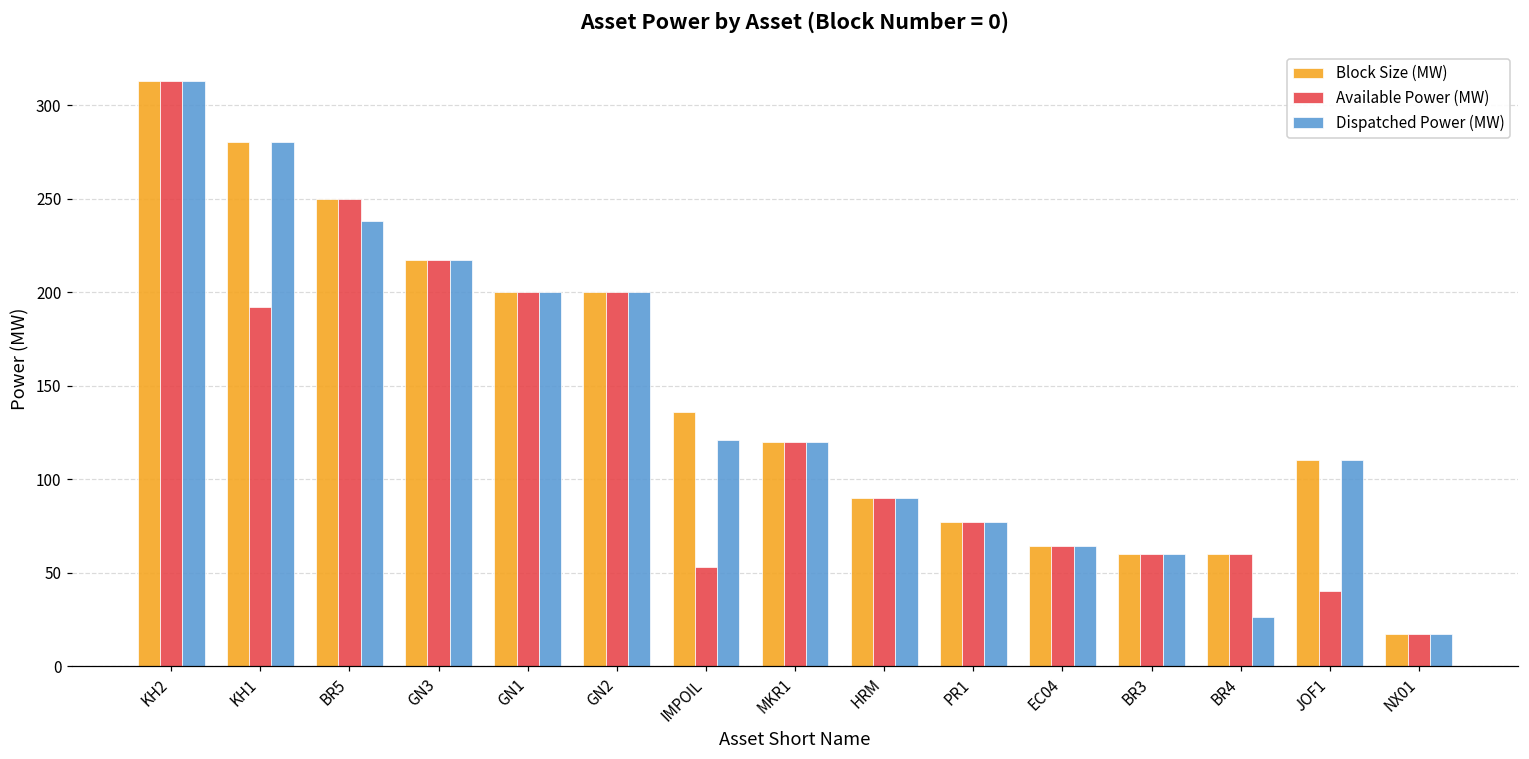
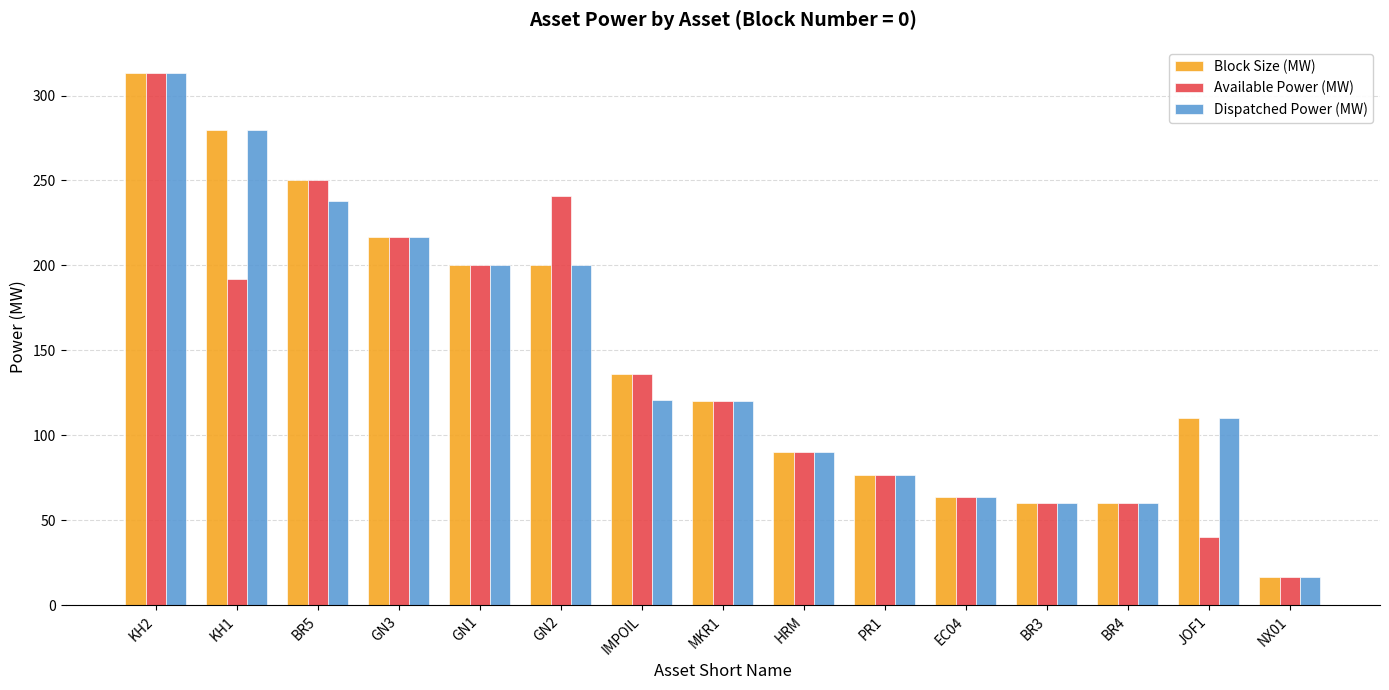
Available Power (MW), GN2: 200 -> 241
Available Power (MW), IMPOIL: 53 -> 136
Dispatched Power (MW), BR4: 26 -> 60
